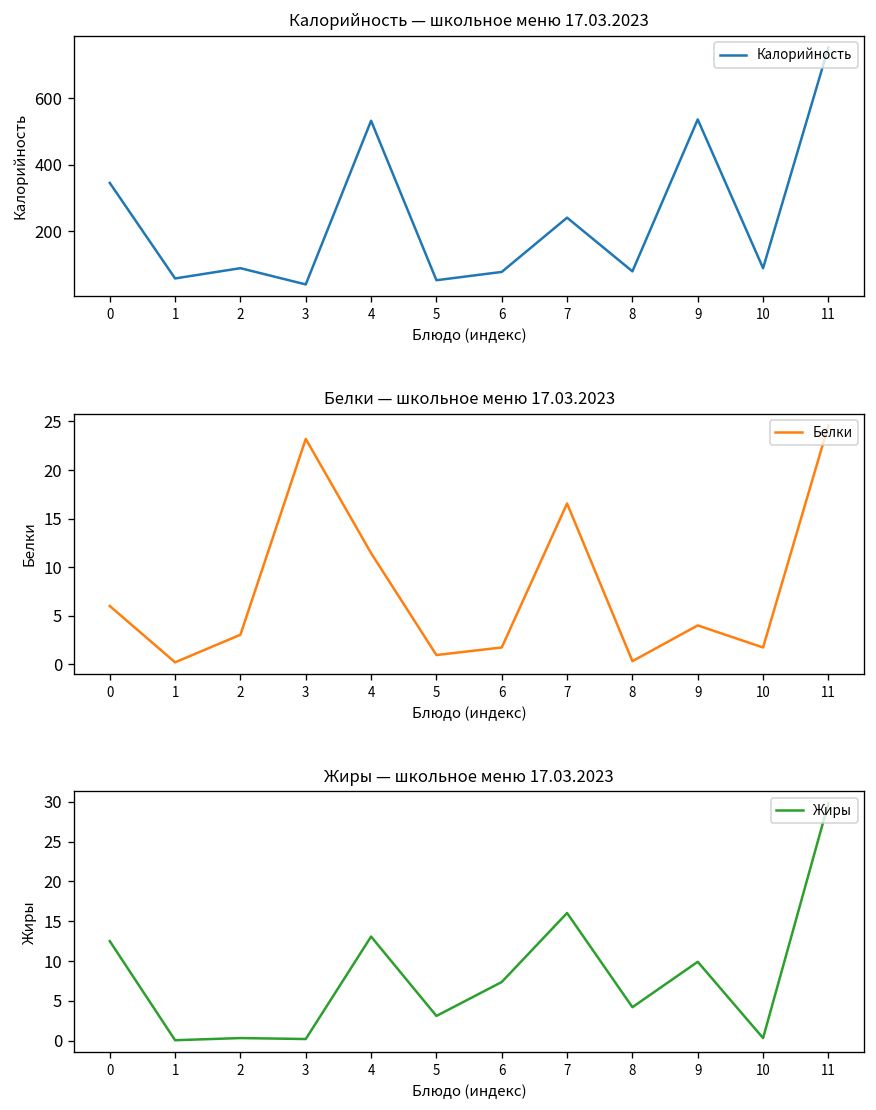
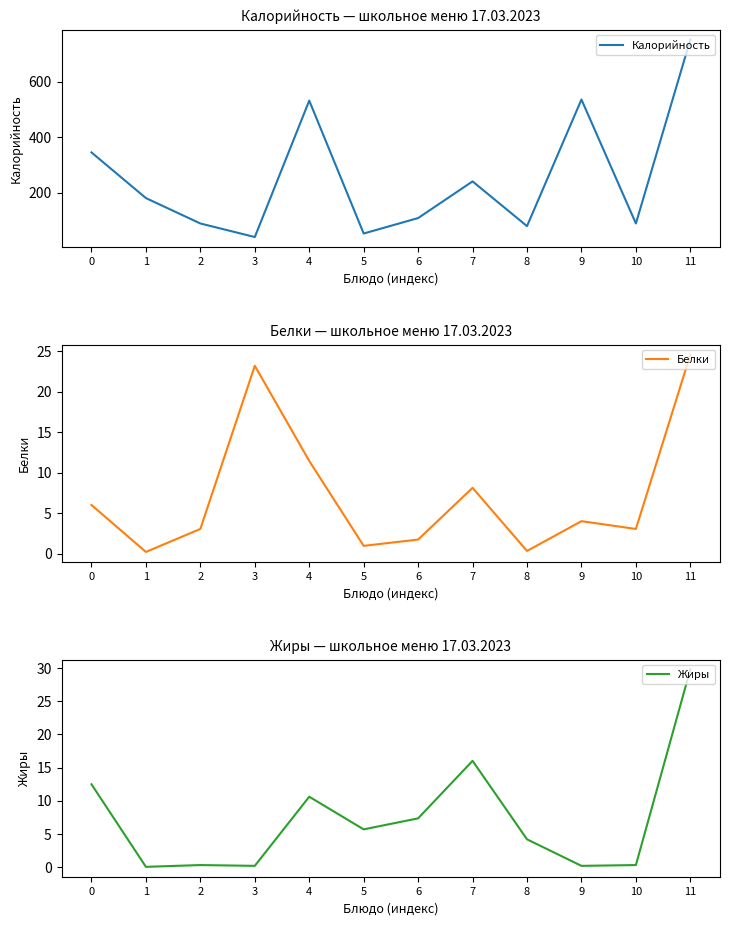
Калорийность — школьное меню 17.03.2023, 1: 60 -> 180
Калорийность — школьное меню 17.03.2023, 6: 80 -> 110
Белки — школьное меню 17.03.2023, 7: 17 -> 8
Белки — школьное меню 17.03.2023, 10: 2 -> 3
Жиры — школьное меню 17.03.2023, 4: 13 -> 11
Жиры — школьное меню 17.03.2023, 5: 3 -> 6
Жиры — школьное меню 17.03.2023, 9: 10 -> 0
